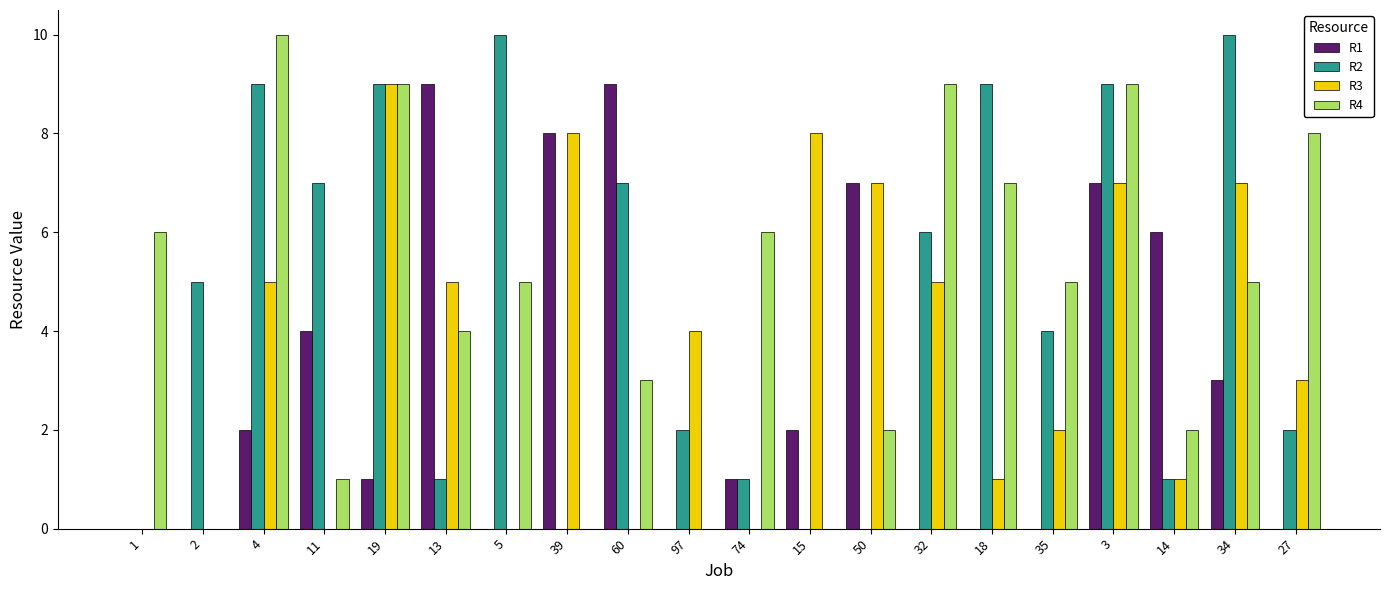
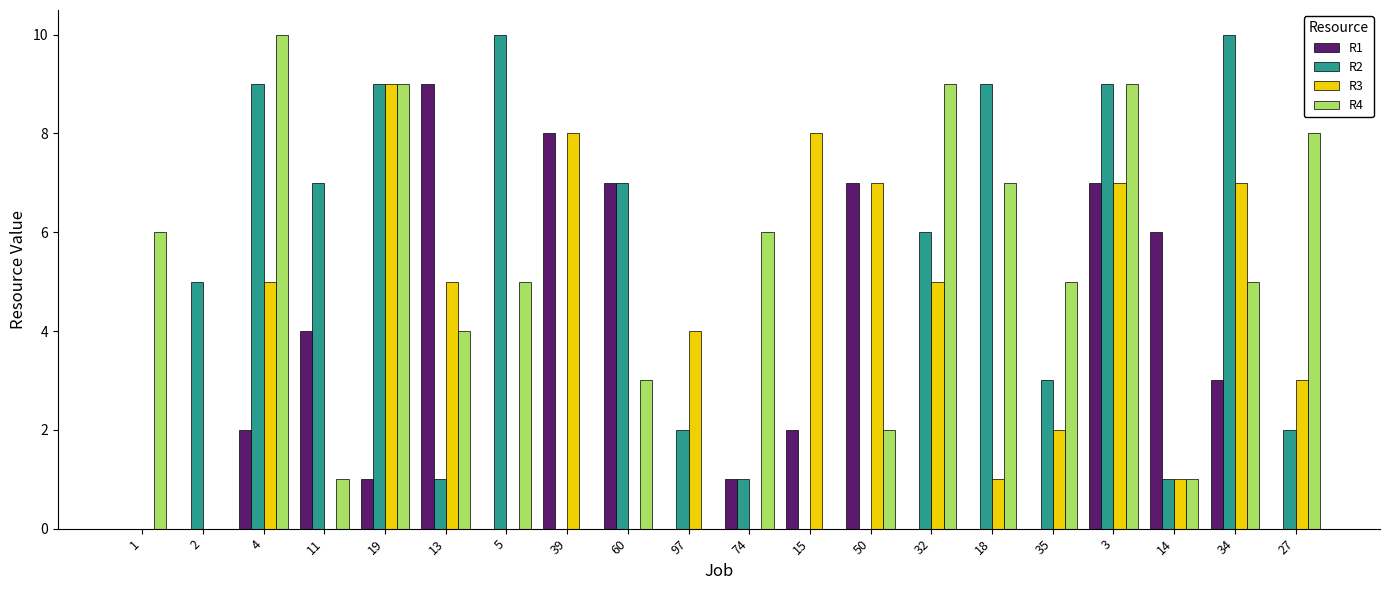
R1, 60: 9 -> 7
R2, 35: 4 -> 3
R4, 14: 2 -> 1
